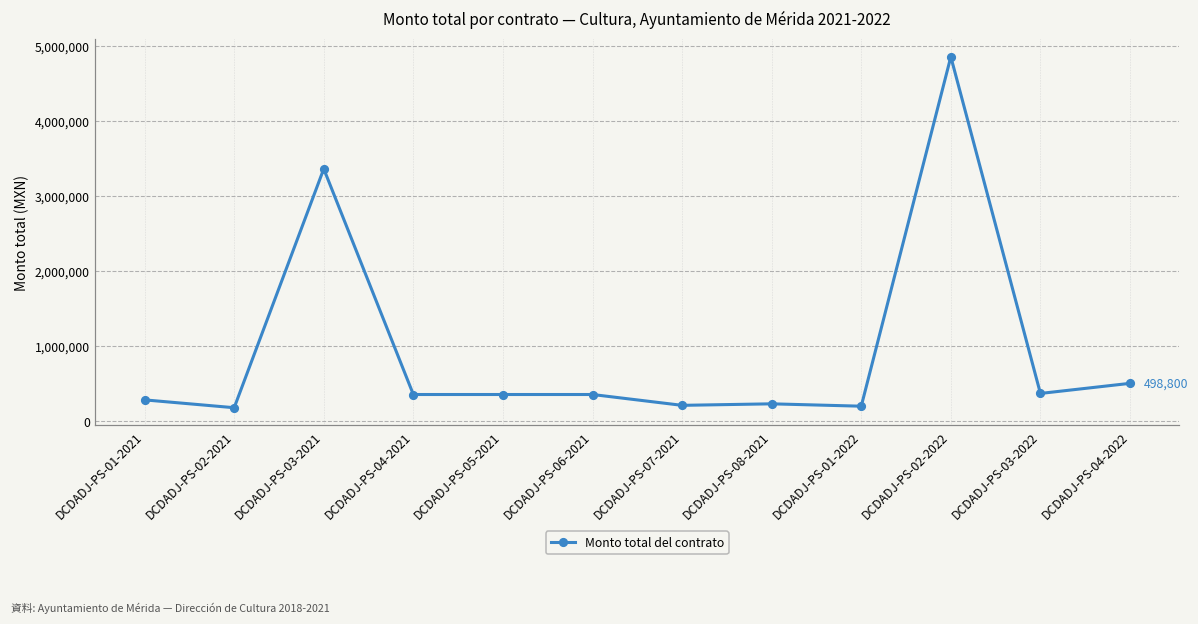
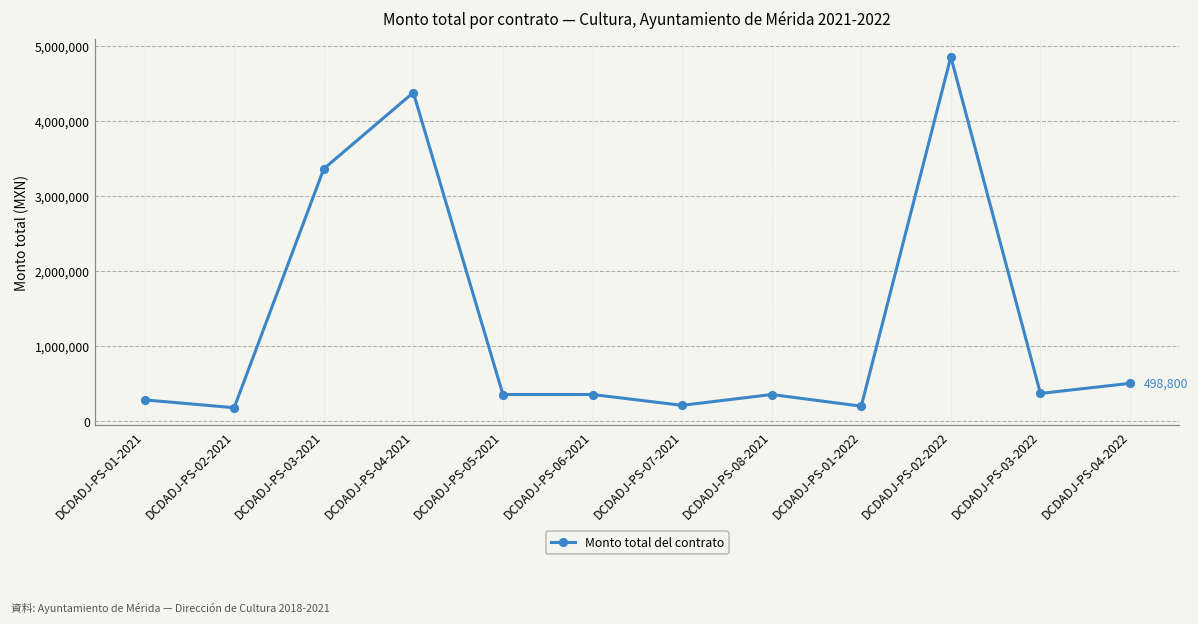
DCDADJ-PS-04-2021: 400,000 -> 4,400,000
DCDADJ-PS-08-2021: 200,000 -> 400,000
